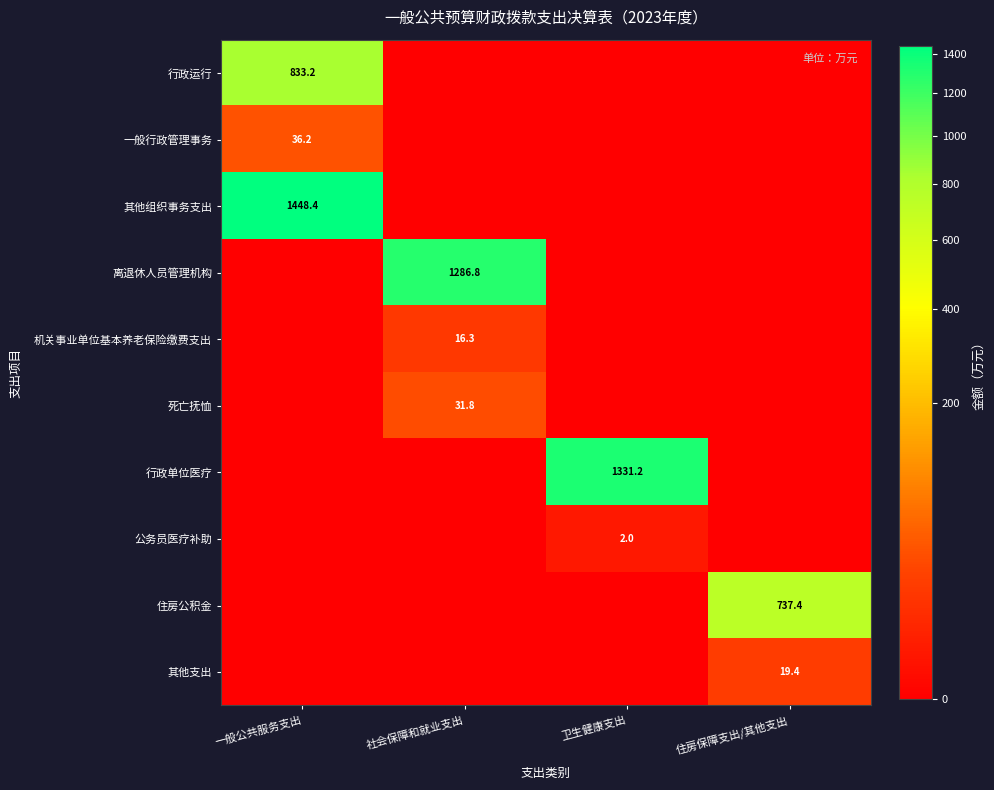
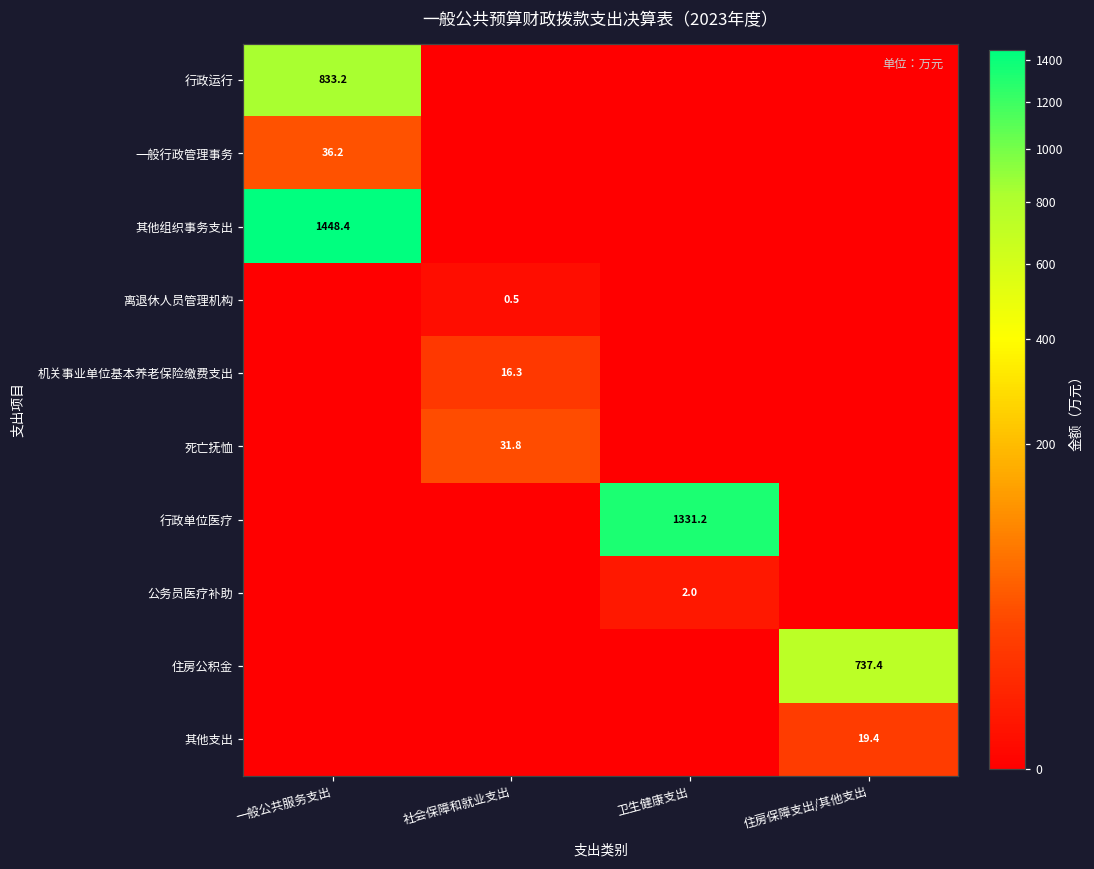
离退休人员管理机构, 社会保障和就业支出: 1286.8 -> 0.5
